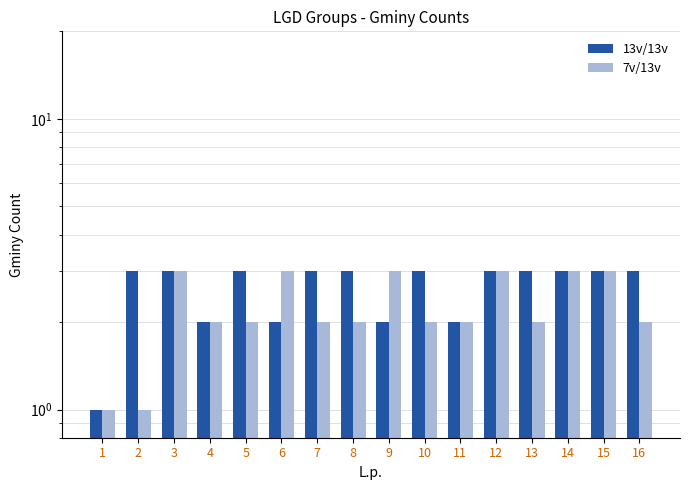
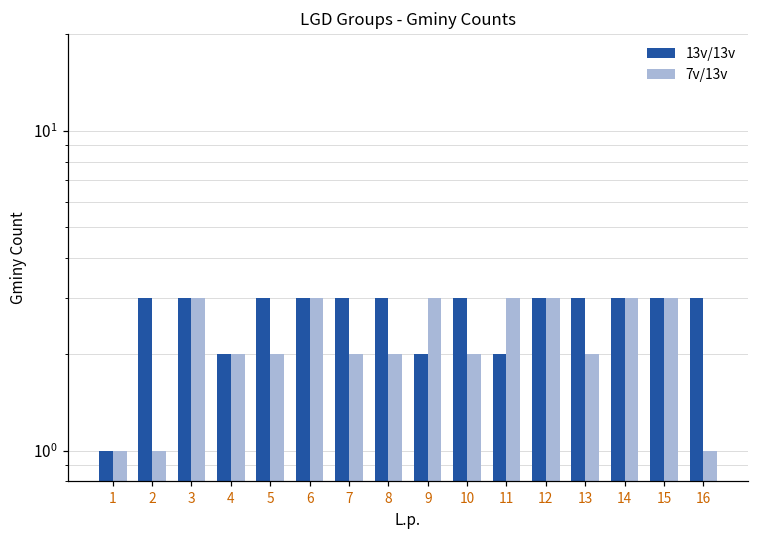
13v/13v, 6: 2 -> 3
7v/13v, 11: 2 -> 3
7v/13v, 16: 2 -> 1
